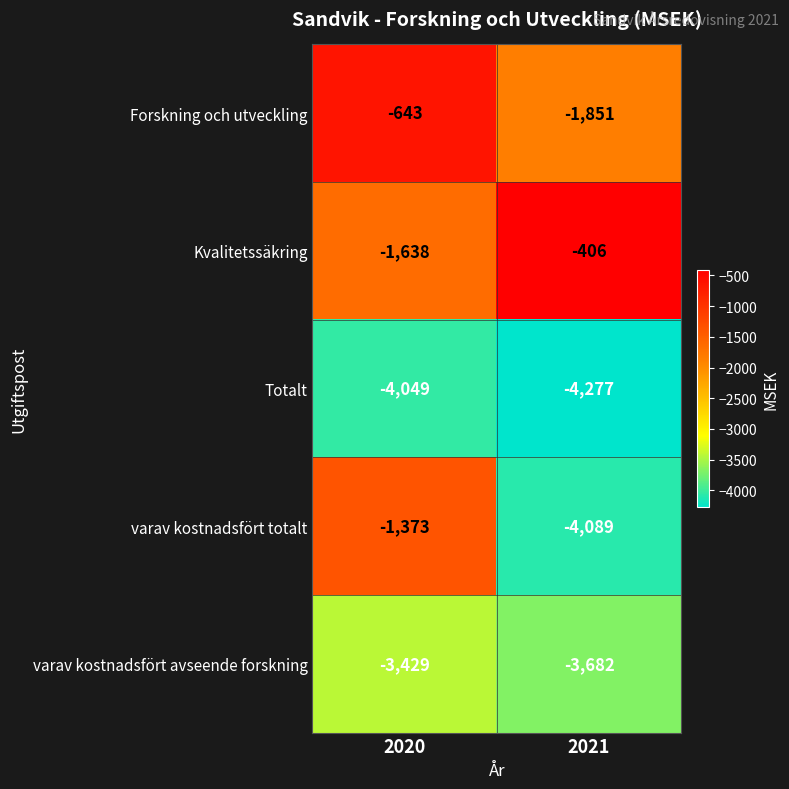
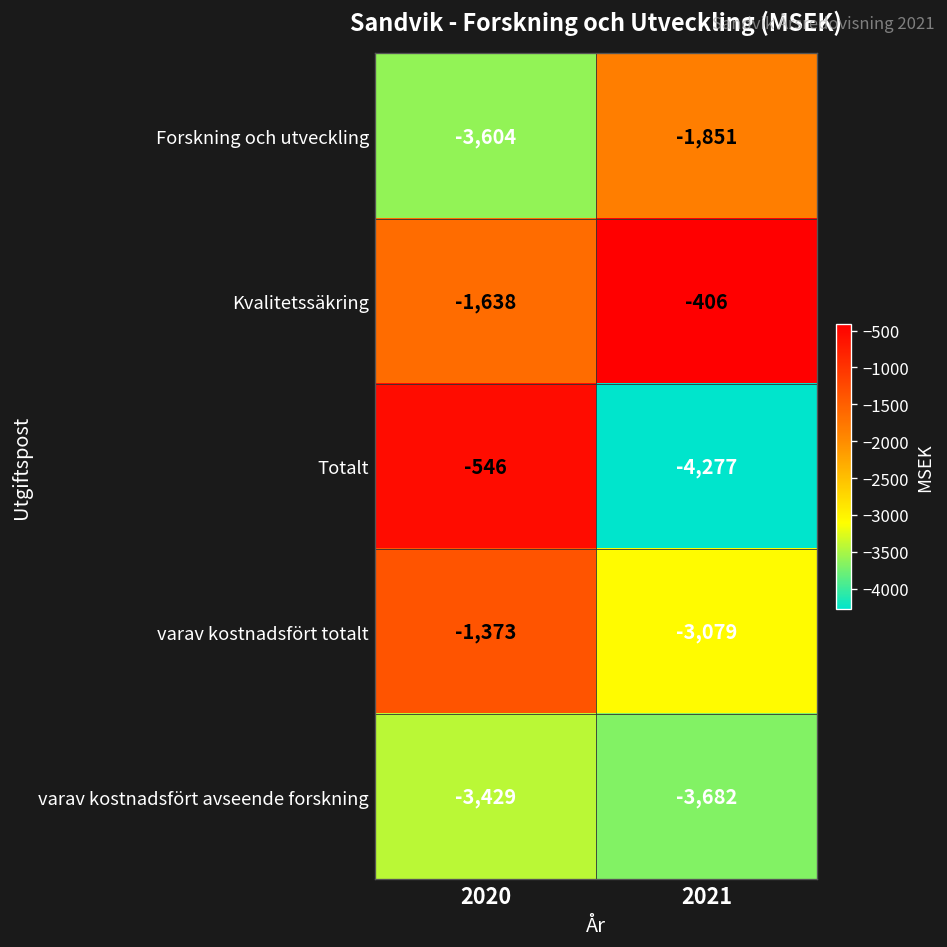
Forskning och utveckling, 2020: -643 -> -3,604
Totalt, 2020: -4,049 -> -546
varav kostnadsfört totalt, 2021: -4,089 -> -3,079
